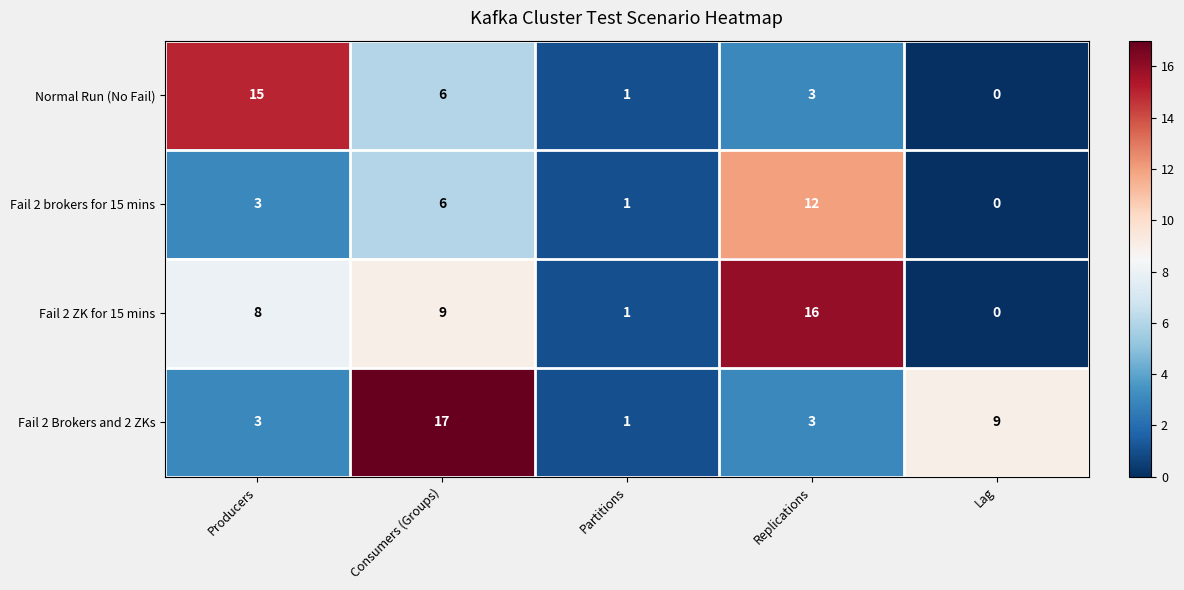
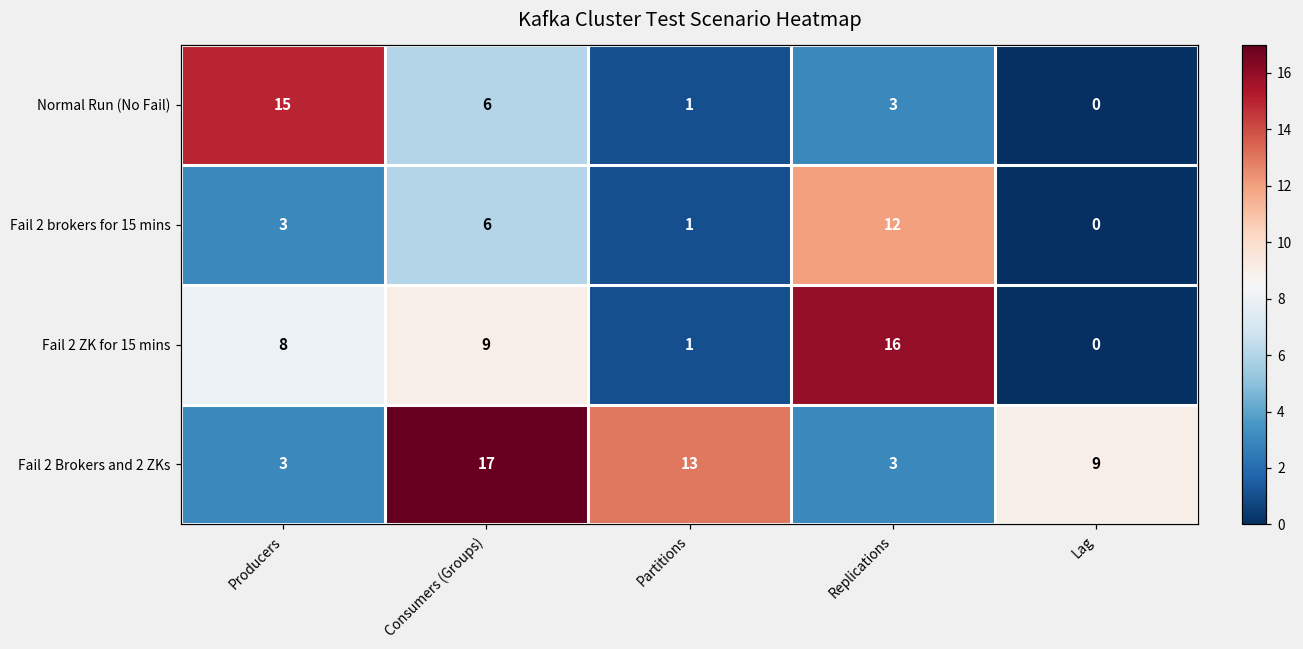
Fail 2 Brokers and 2 ZKs, Partitions: 1 -> 13
